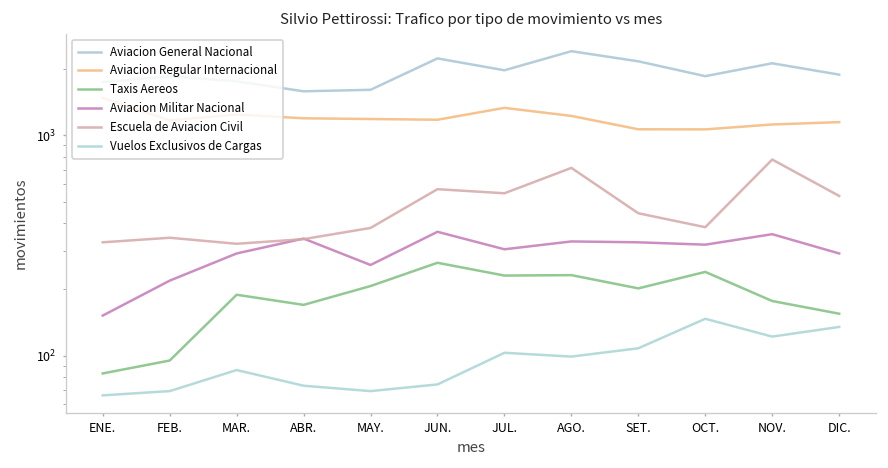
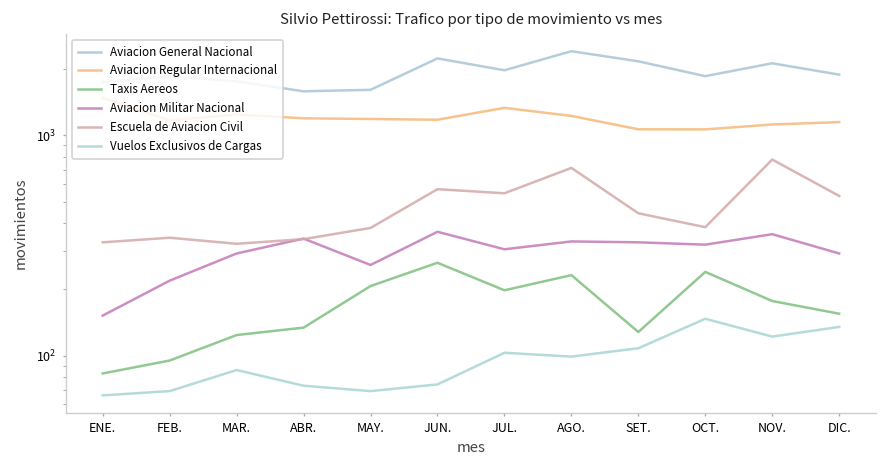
Taxis Aereos, MAR.: 190 -> 120
Taxis Aereos, ABR.: 170 -> 130
Taxis Aereos, JUL.: 230 -> 200
Taxis Aereos, SET.: 200 -> 130
